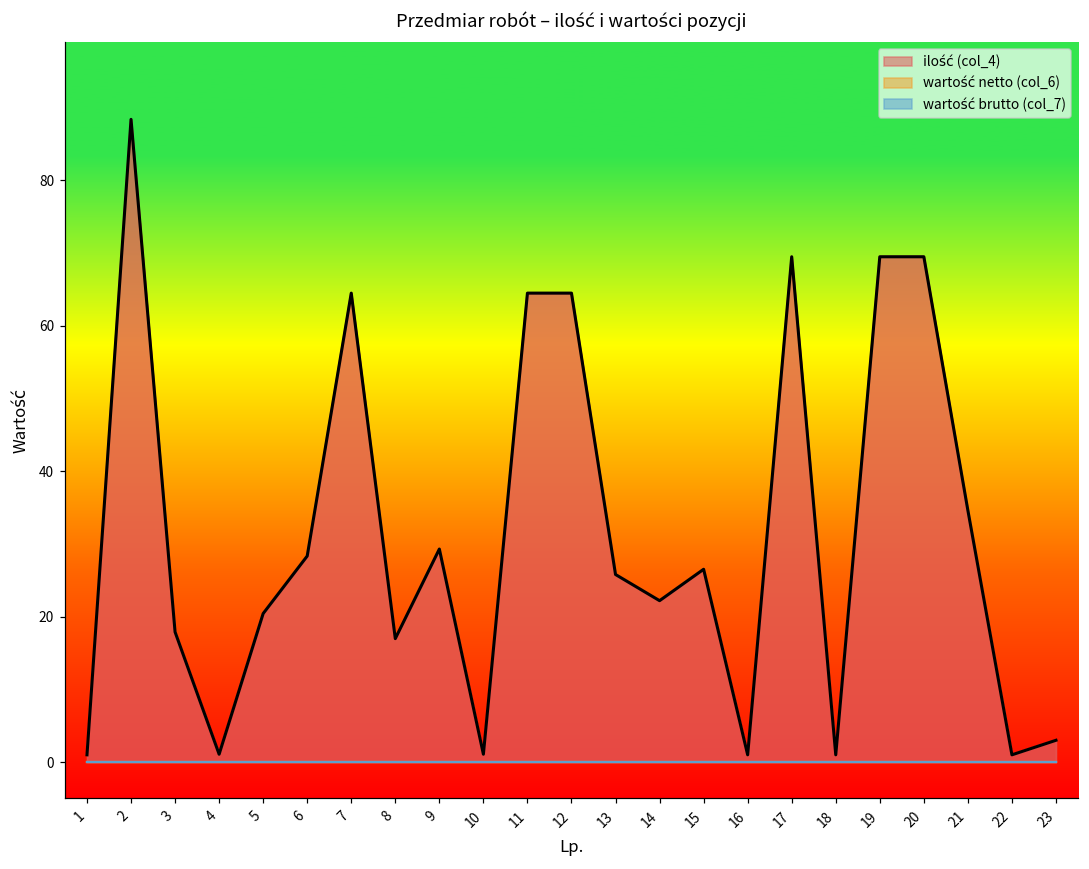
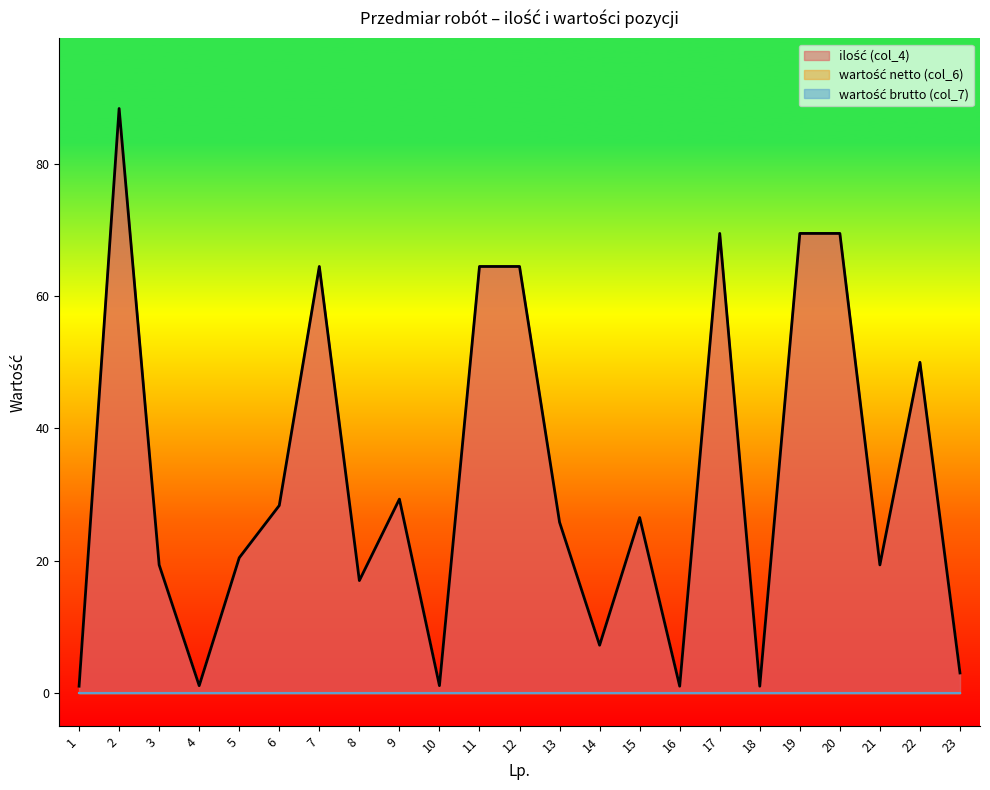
ilość (col_4), 3: 18 -> 19
ilość (col_4), 14: 22 -> 7
ilość (col_4), 21: 35 -> 19
ilość (col_4), 22: 1 -> 50
